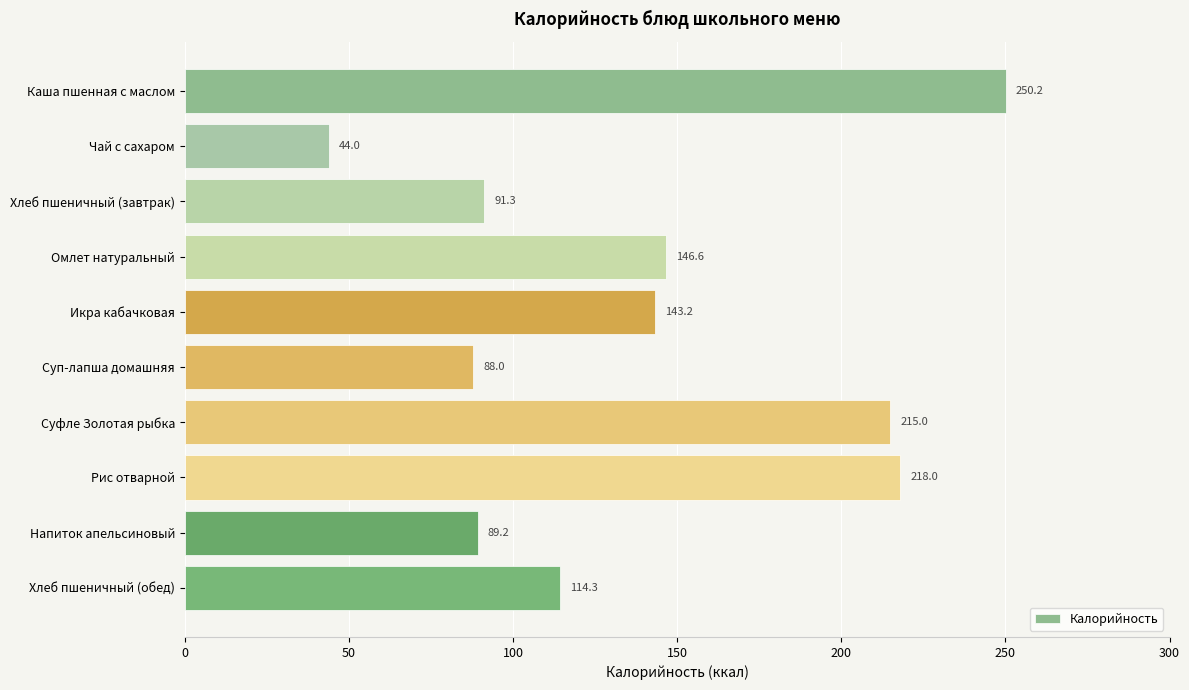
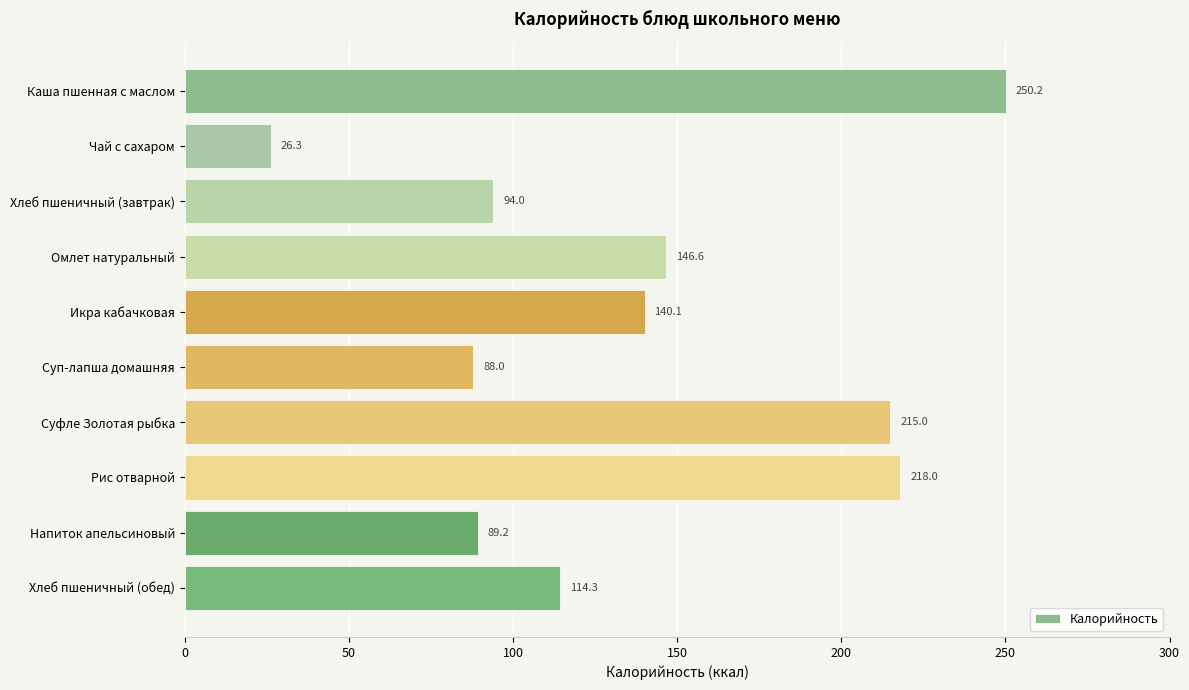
Чай с сахаром: 44.0 -> 26.3
Хлеб пшеничный (завтрак): 91.3 -> 94.0
Икра кабачковая: 143.2 -> 140.1
